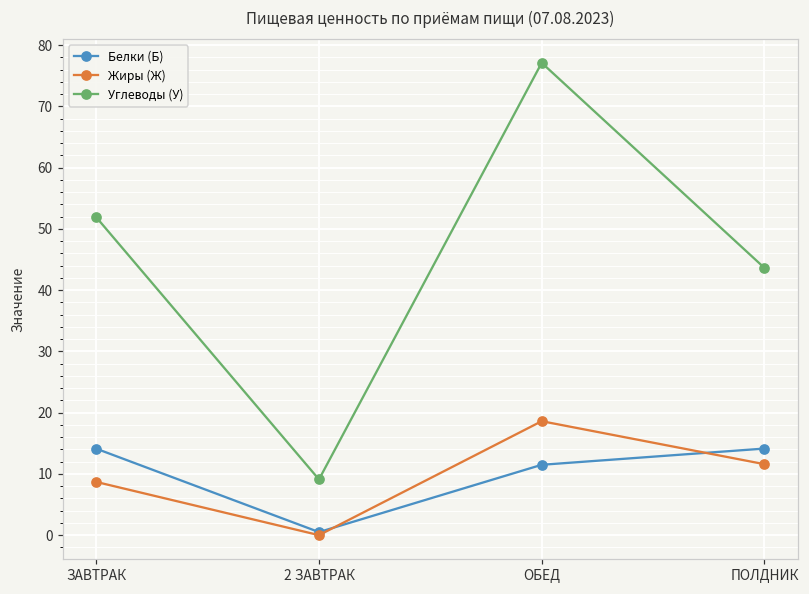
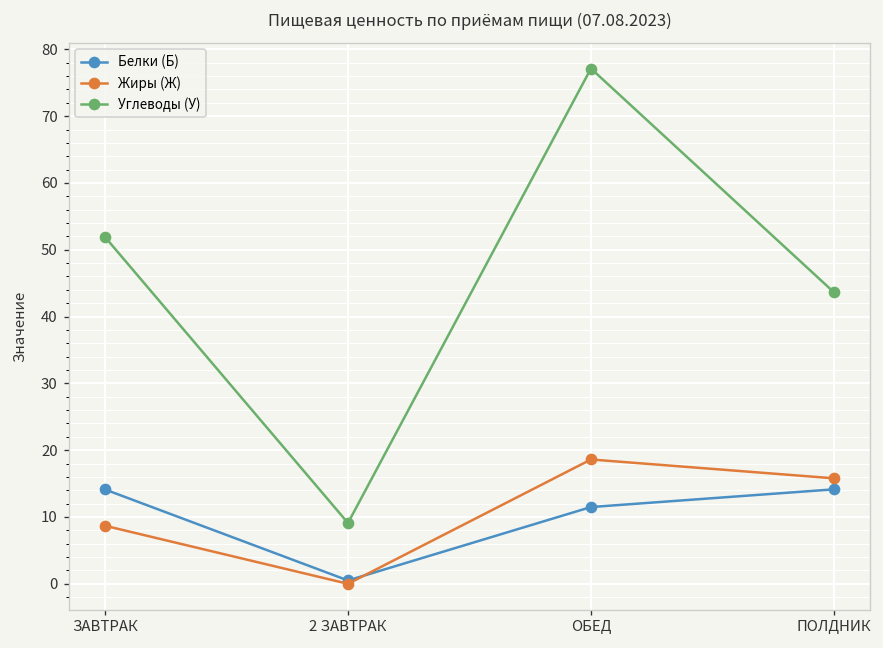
Жиры (Ж), ПОЛДНИК: 12 -> 16
